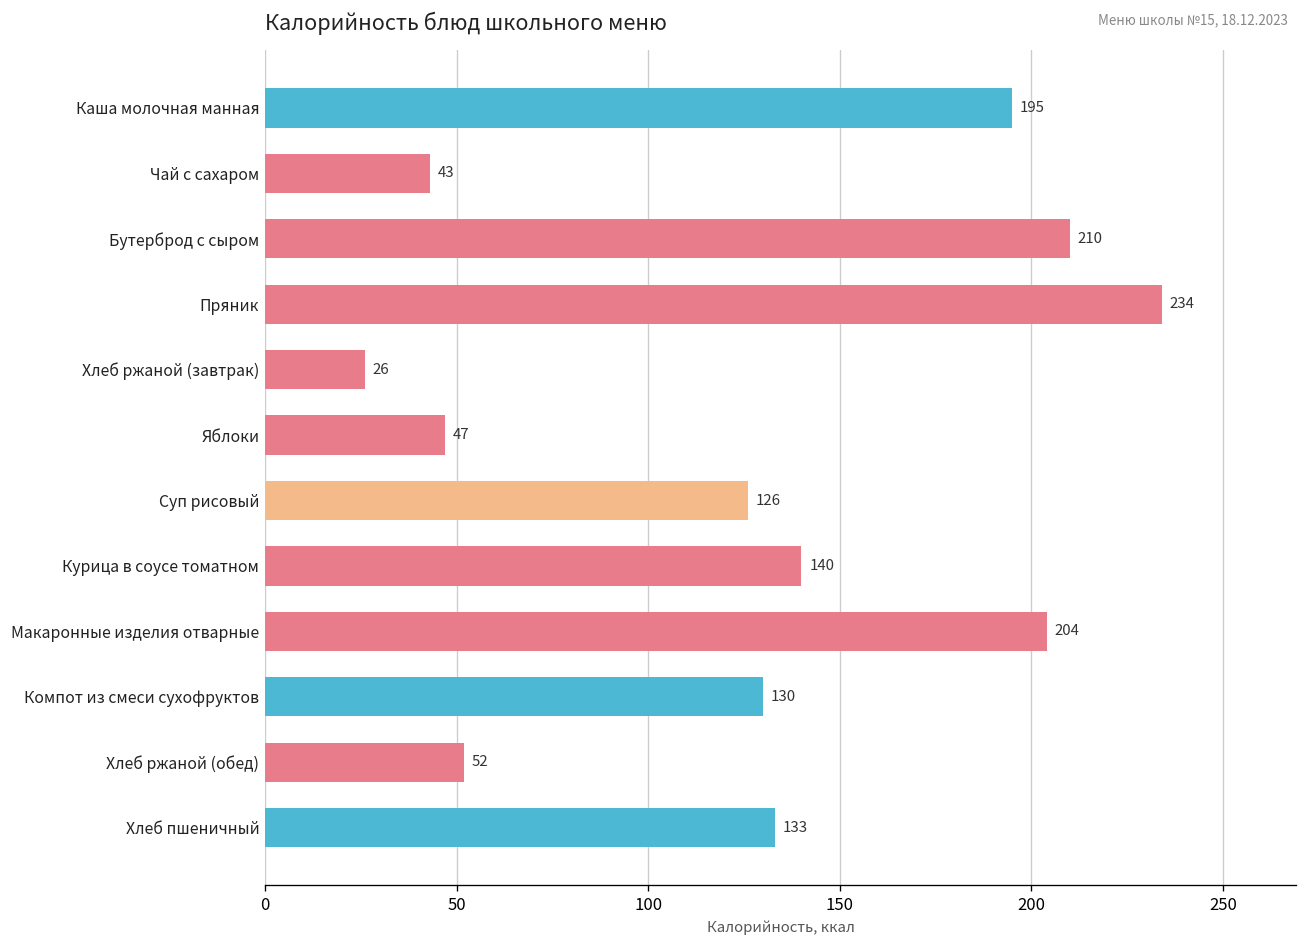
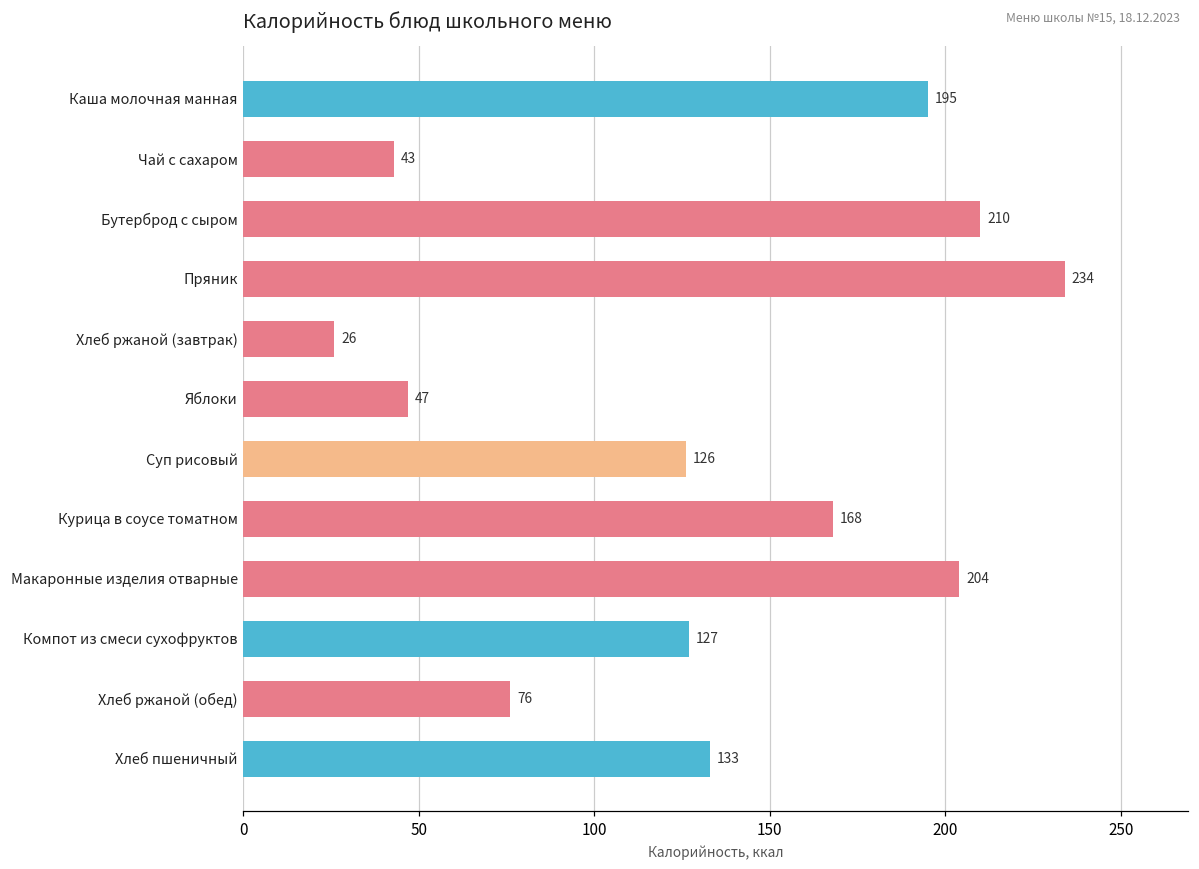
Курица в соусе томатном: 140 -> 168
Компот из смеси сухофруктов: 130 -> 127
Хлеб ржаной (обед): 52 -> 76
